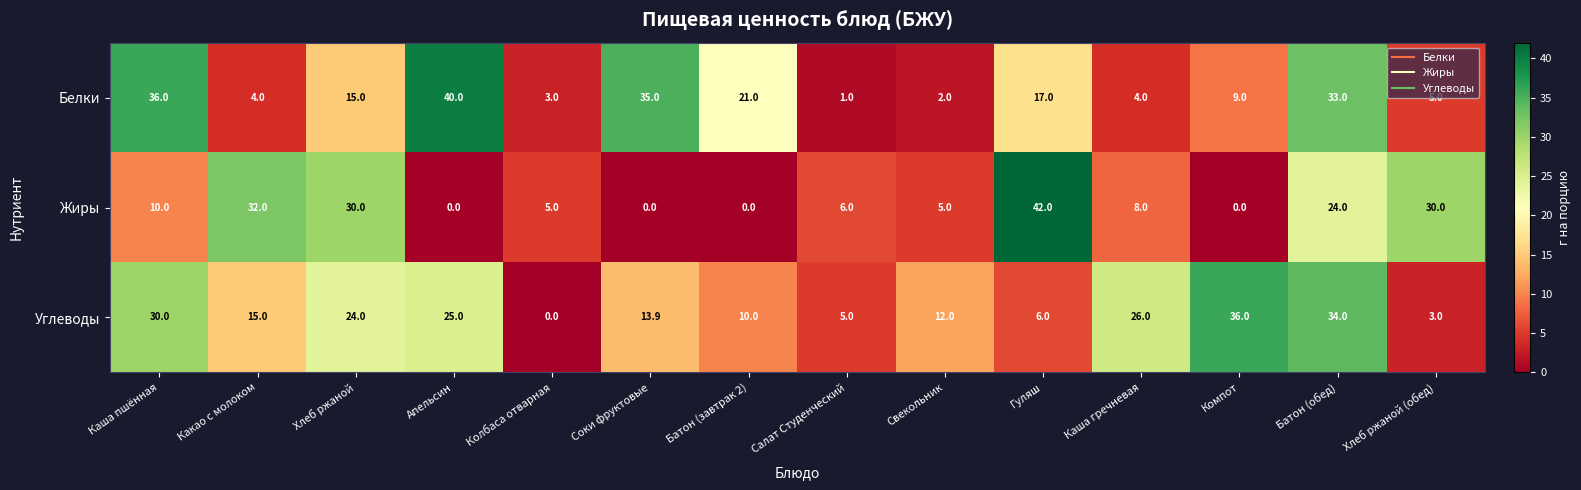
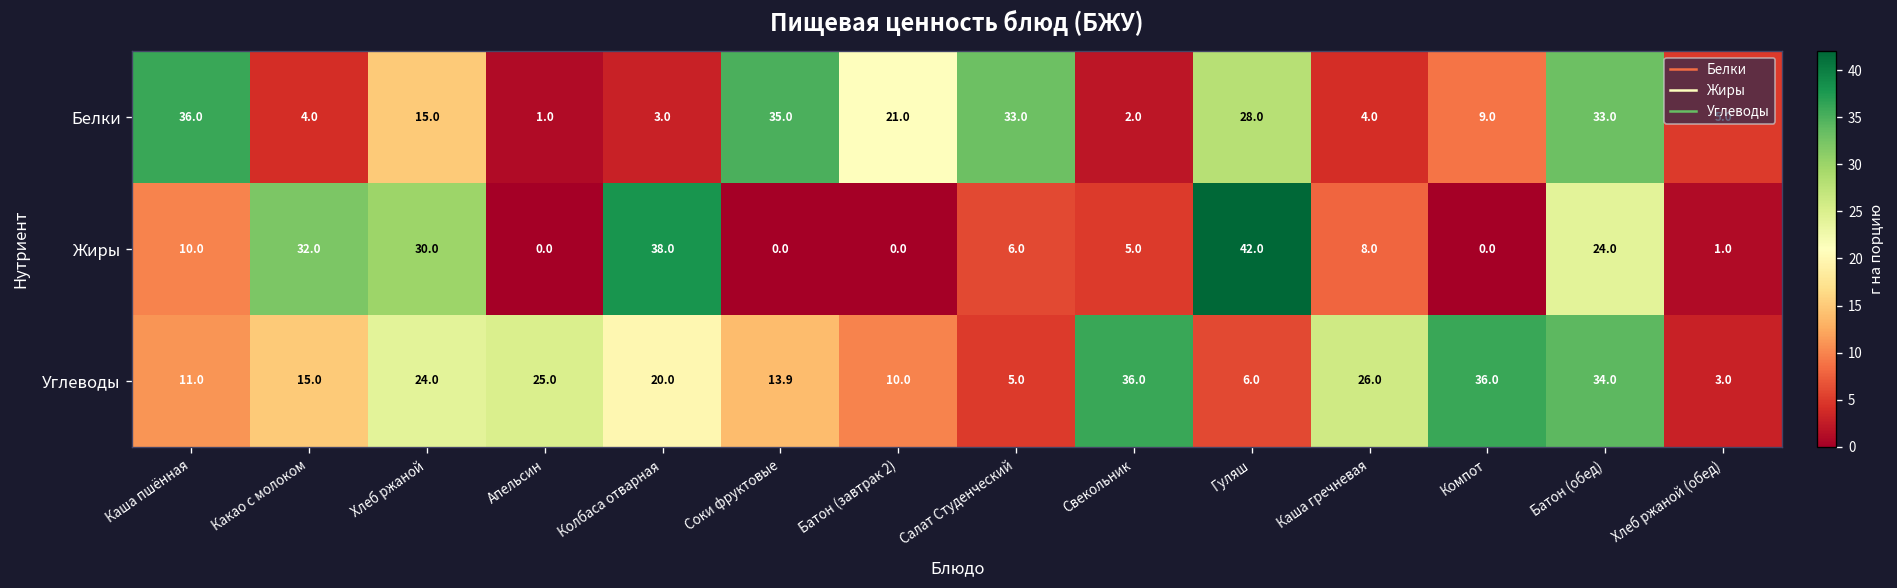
Белки, Апельсин: 40.0 -> 1.0
Белки, Салат Студенческий: 1.0 -> 33.0
Белки, Гуляш: 17.0 -> 28.0
Жиры, Колбаса отварная: 5.0 -> 38.0
Жиры, Хлеб ржаной (обед): 30.0 -> 1.0
Углеводы, Каша пшённая: 30.0 -> 11.0
Углеводы, Колбаса отварная: 0.0 -> 20.0
Углеводы, Свекольник: 12.0 -> 36.0
